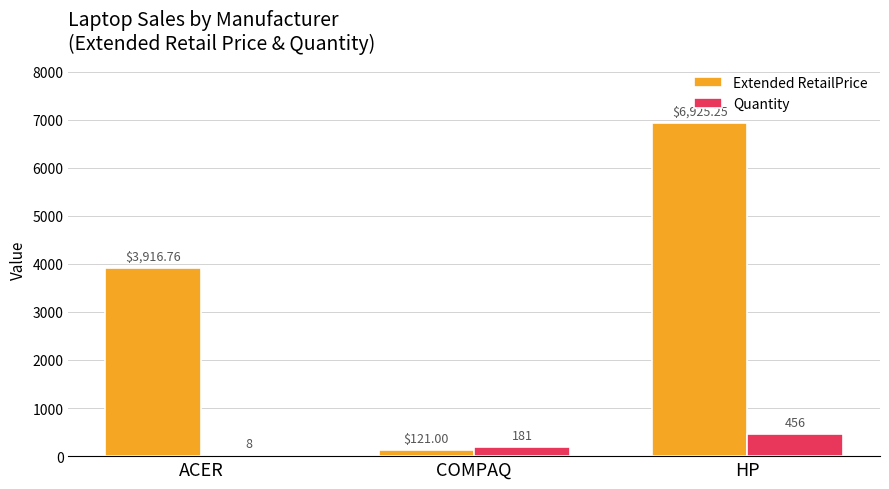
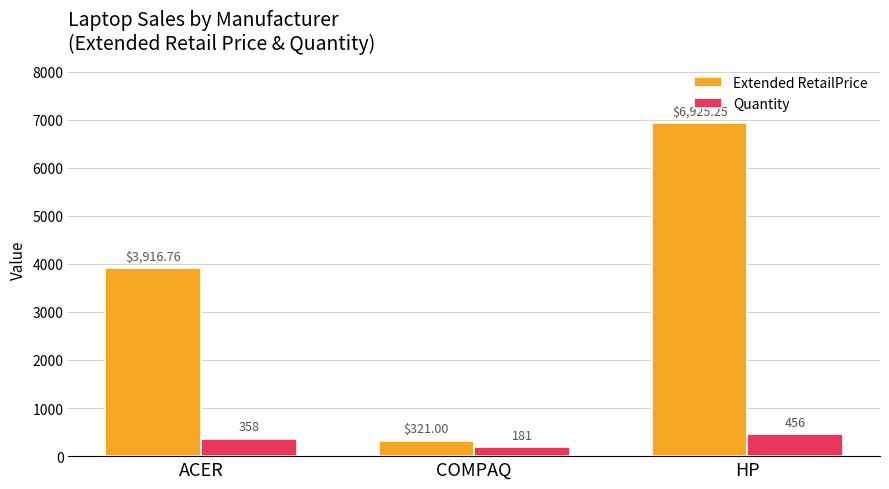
Quantity, ACER: 8 -> 358
Extended RetailPrice, COMPAQ: $121.00 -> $321.00
